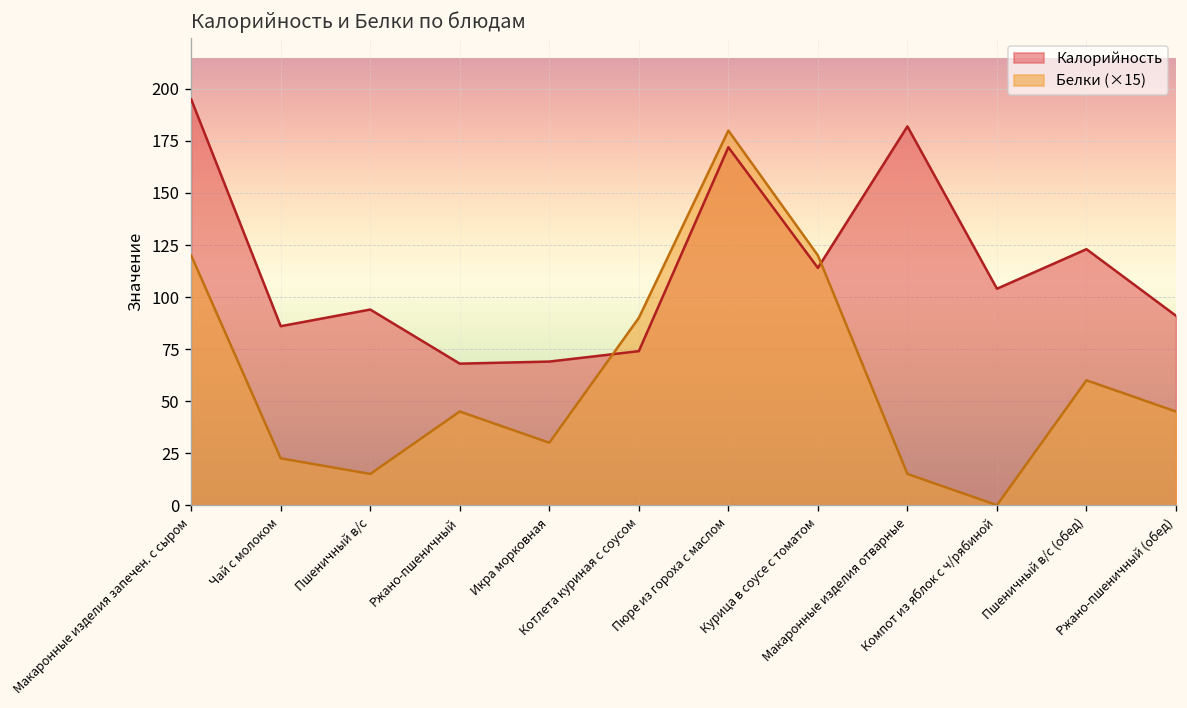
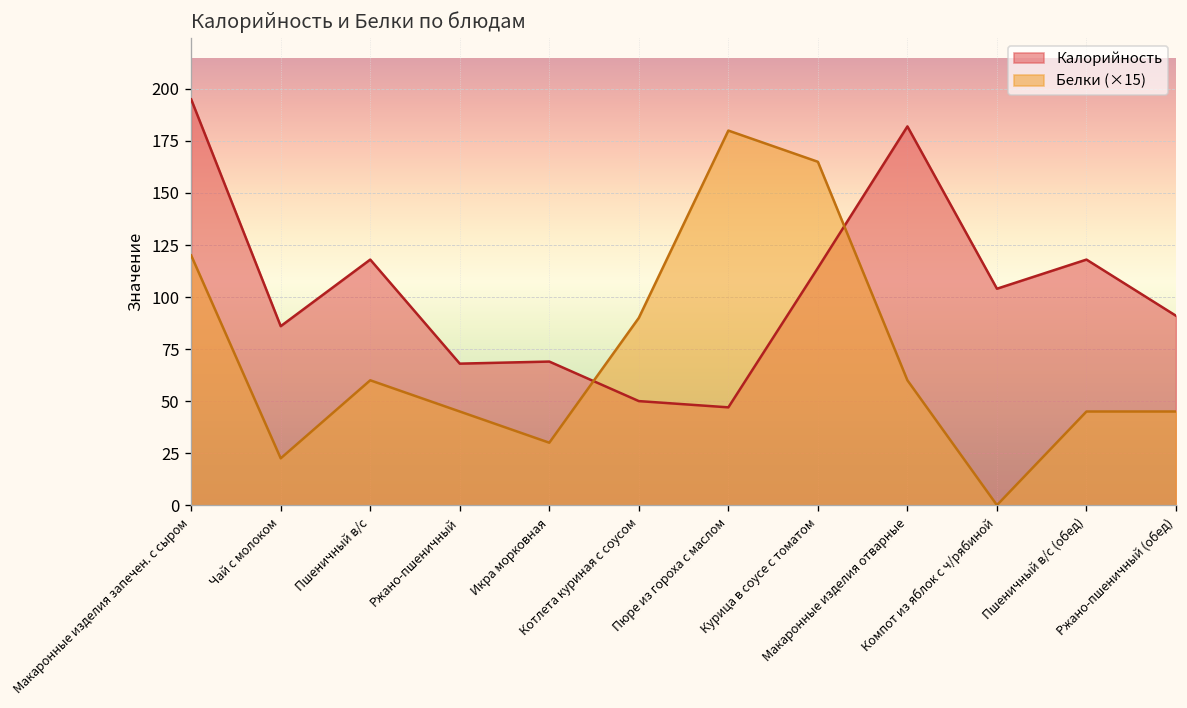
Калорийность, Пшеничный в/с: 94 -> 118
Белки (×15), Пшеничный в/с: 15 -> 60
Калорийность, Котлета куриная с соусом: 74 -> 50
Калорийность, Пюре из гороха с маслом: 172 -> 47
Белки (×15), Курица в соусе с томатом: 120 -> 165
Белки (×15), Макаронные изделия отварные: 15 -> 60
Калорийность, Пшеничный в/с (обед): 123 -> 118
Белки (×15), Пшеничный в/с (обед): 60 -> 45
